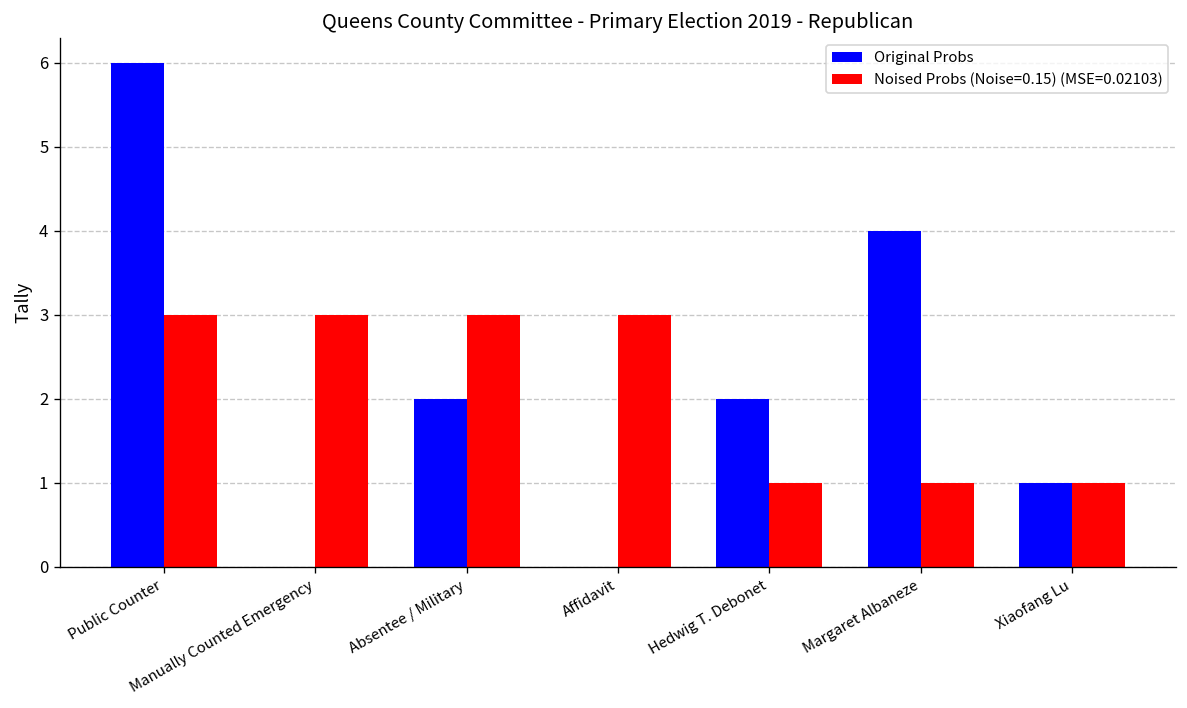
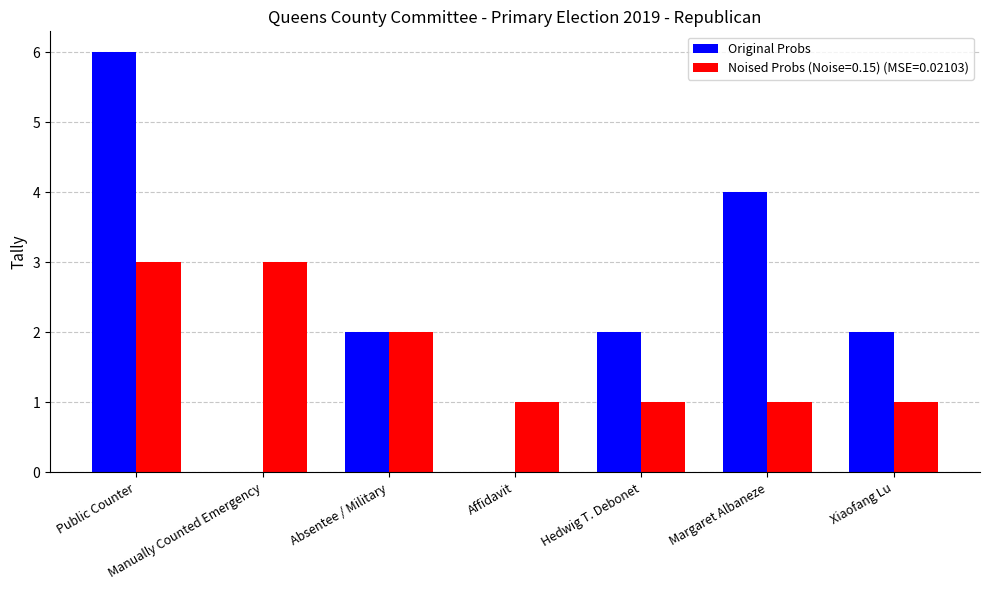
Noised Probs (Noise=0.15) (MSE=0.02103), Absentee / Military: 3 -> 2
Noised Probs (Noise=0.15) (MSE=0.02103), Affidavit: 3 -> 1
Original Probs, Xiaofang Lu: 1 -> 2
